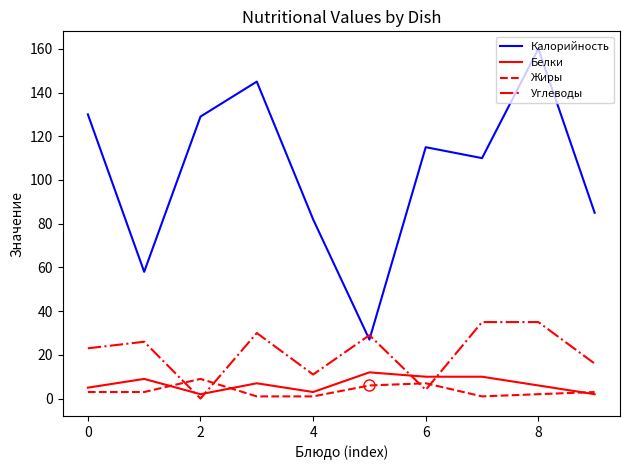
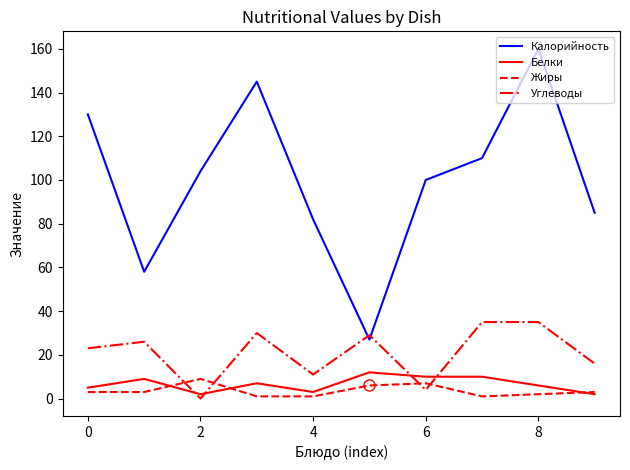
Калорийность, 2: 129 -> 104
Калорийность, 6: 115 -> 100
